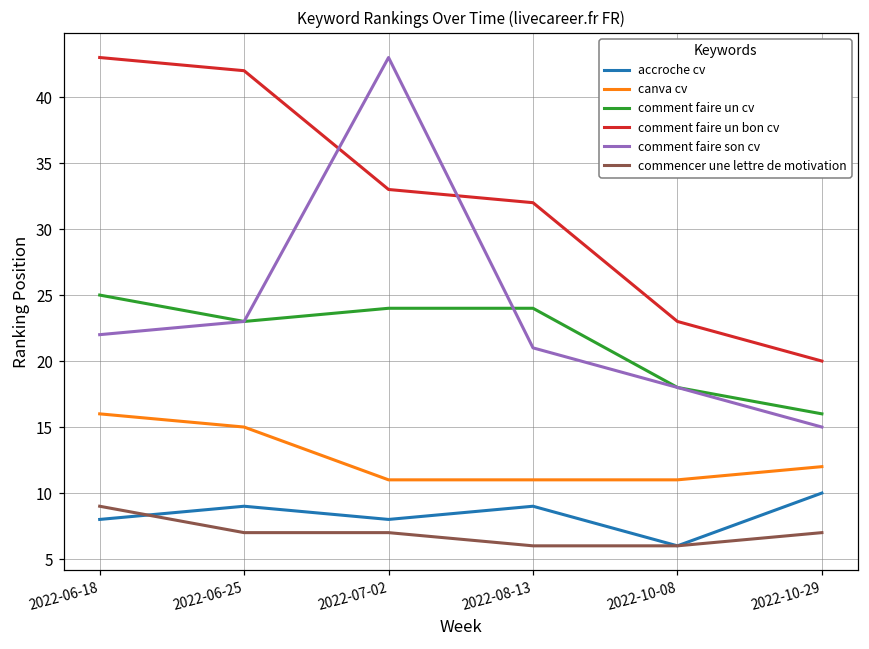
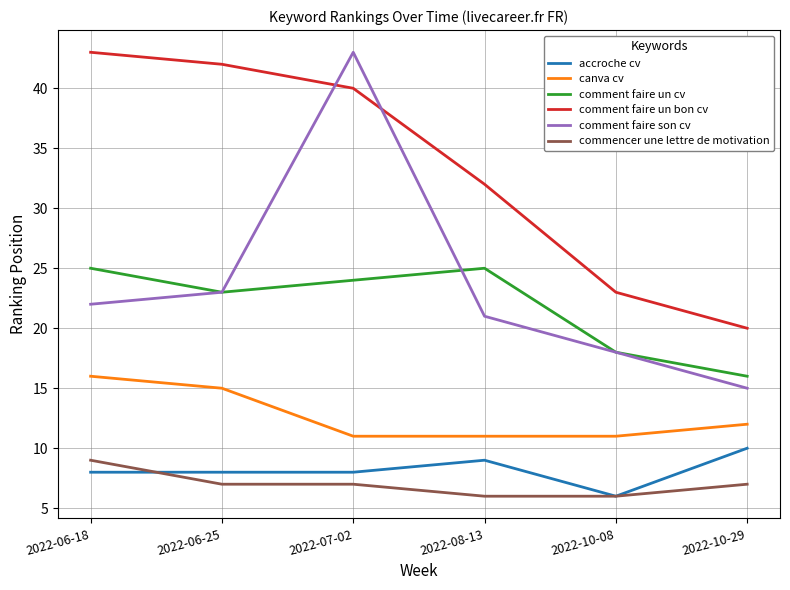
accroche cv, 2022-06-25: 9 -> 8
comment faire un bon cv, 2022-07-02: 33 -> 40
comment faire un cv, 2022-08-13: 24 -> 25
